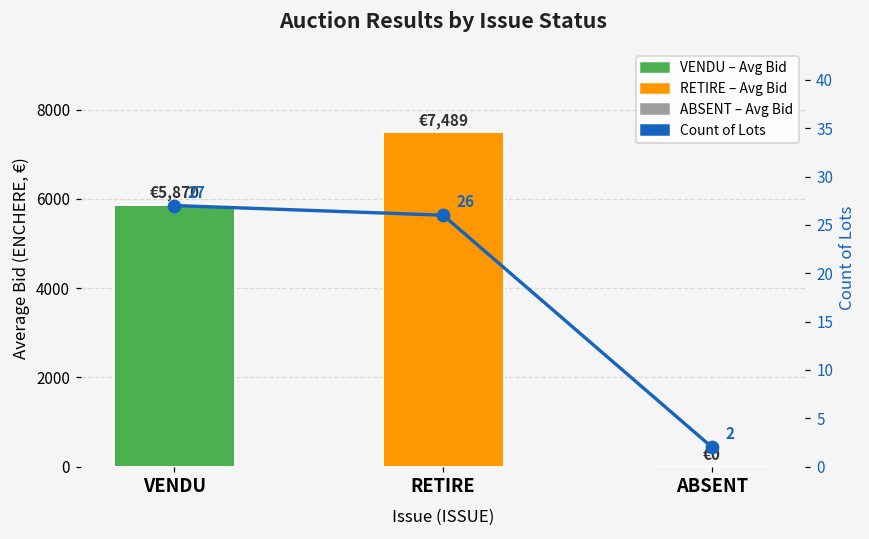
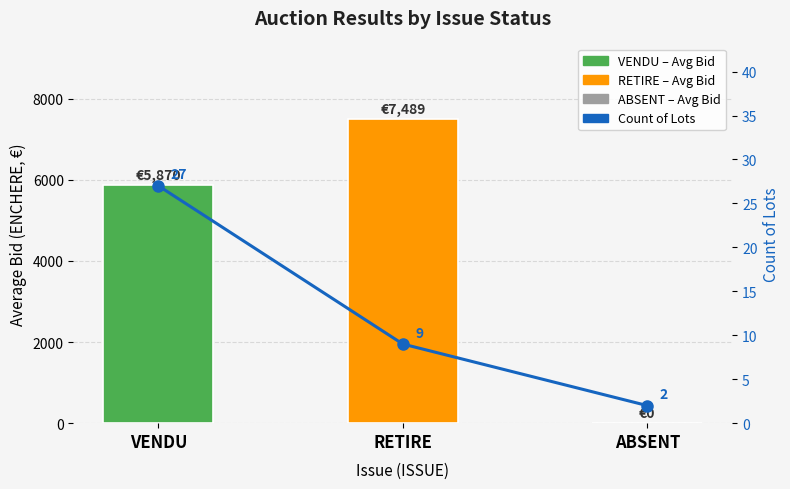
Count of Lots, RETIRE: 26 -> 9
